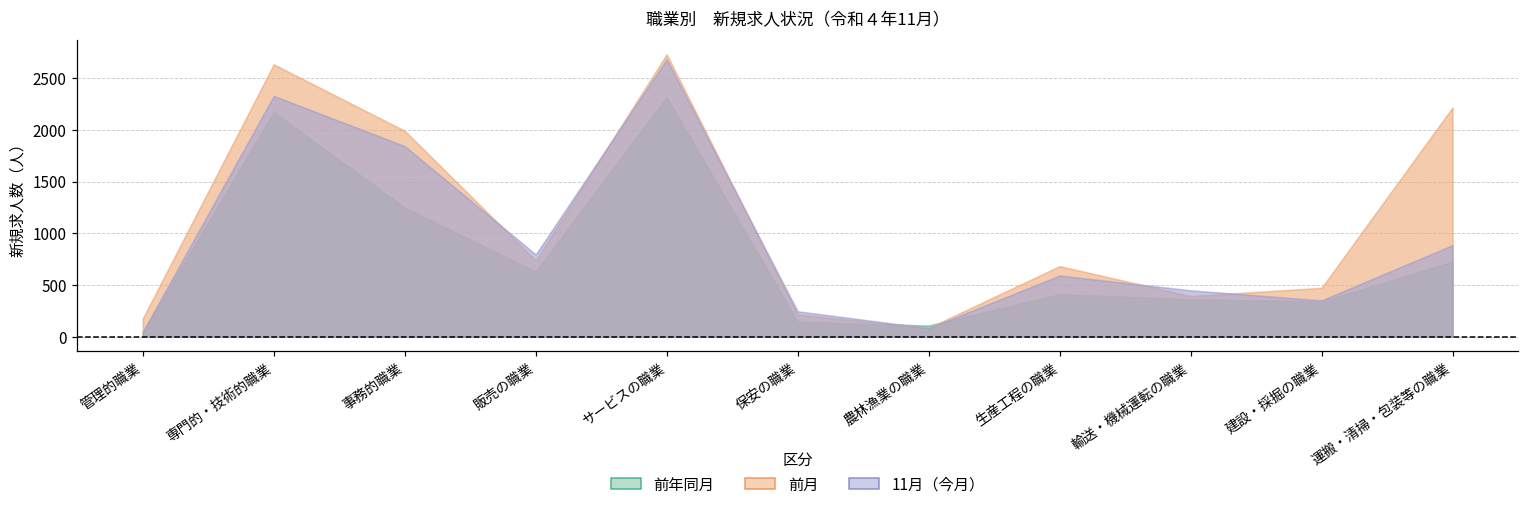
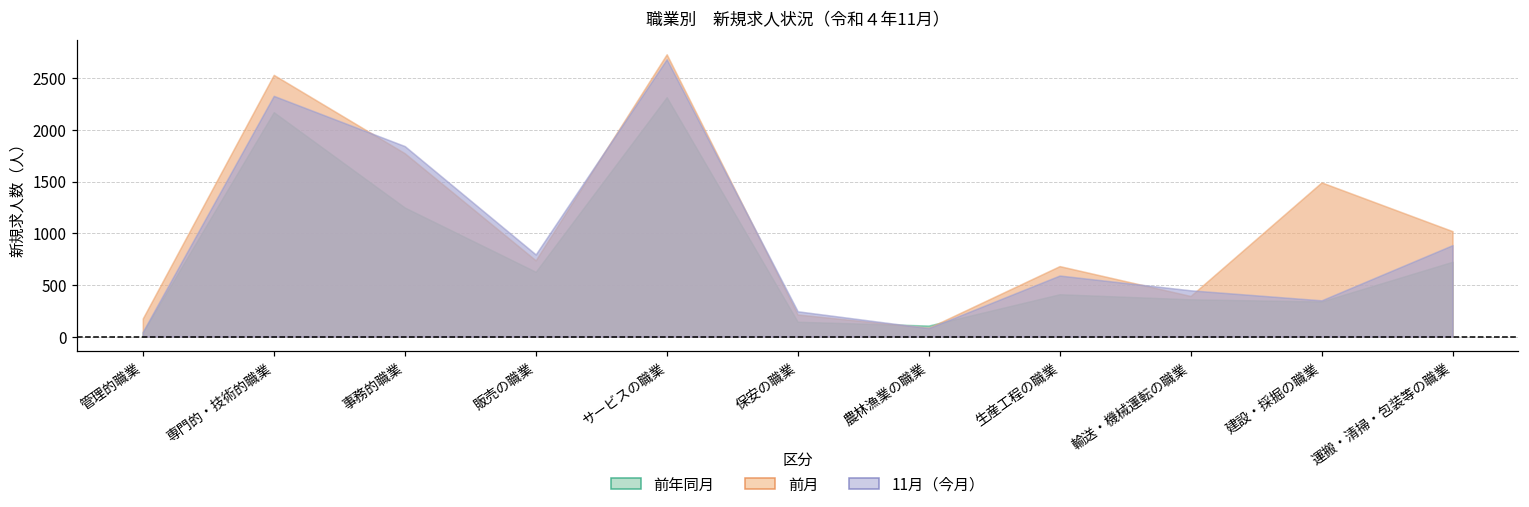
前月, 専門的・技術的職業: 2600 -> 2500
前月, 事務的職業: 2000 -> 1800
前月, 建設・採掘の職業: 500 -> 1500
前月, 運搬・清掃・包装等の職業: 2200 -> 1000
